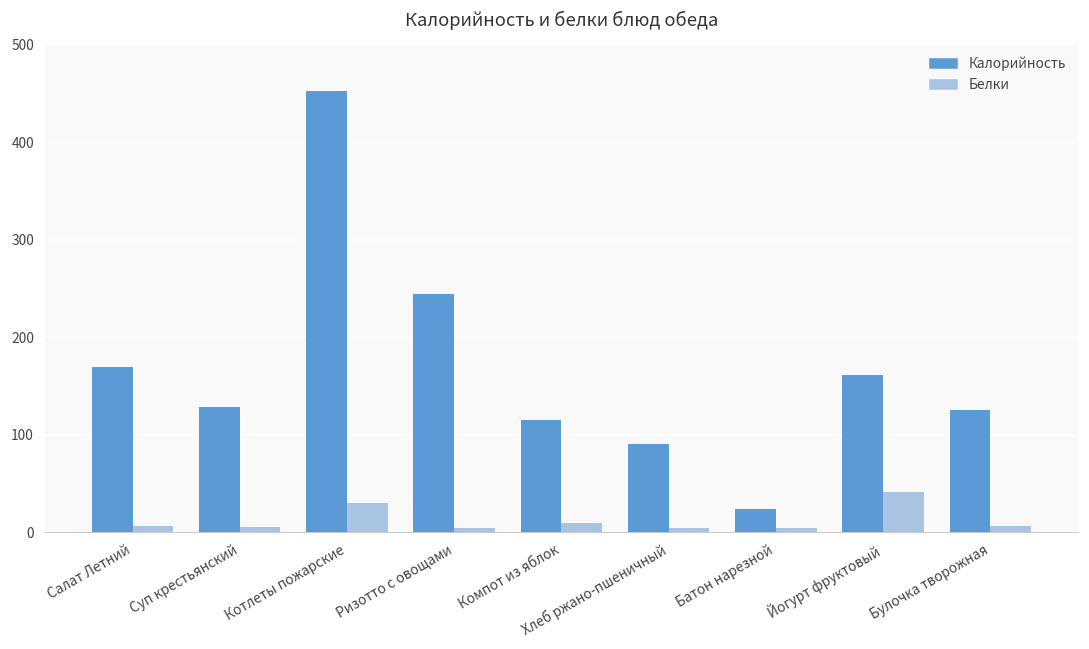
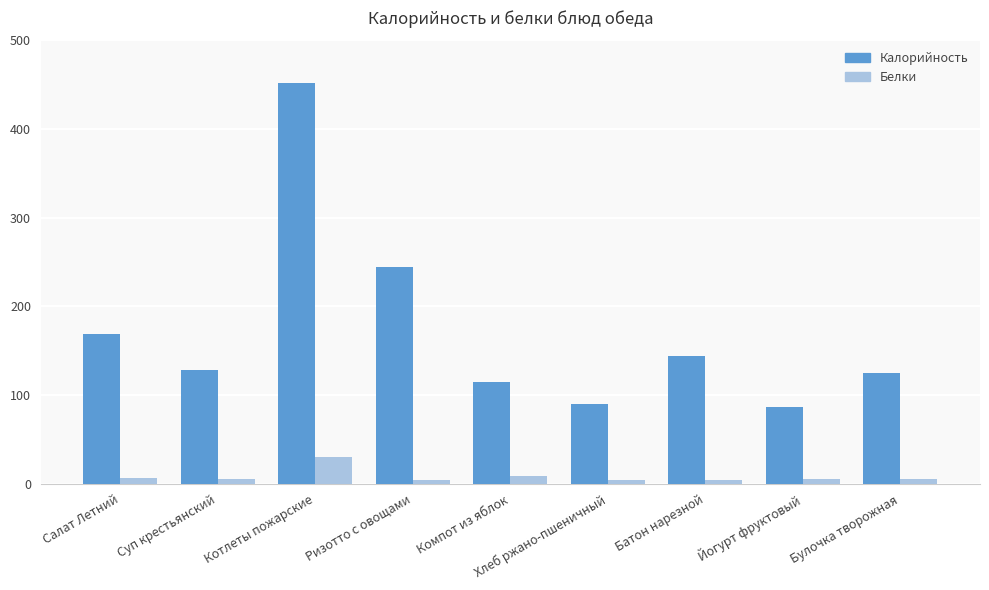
Калорийность, Батон нарезной: 20 -> 140
Калорийность, Йогурт фруктовый: 160 -> 90
Белки, Йогурт фруктовый: 40 -> 10
